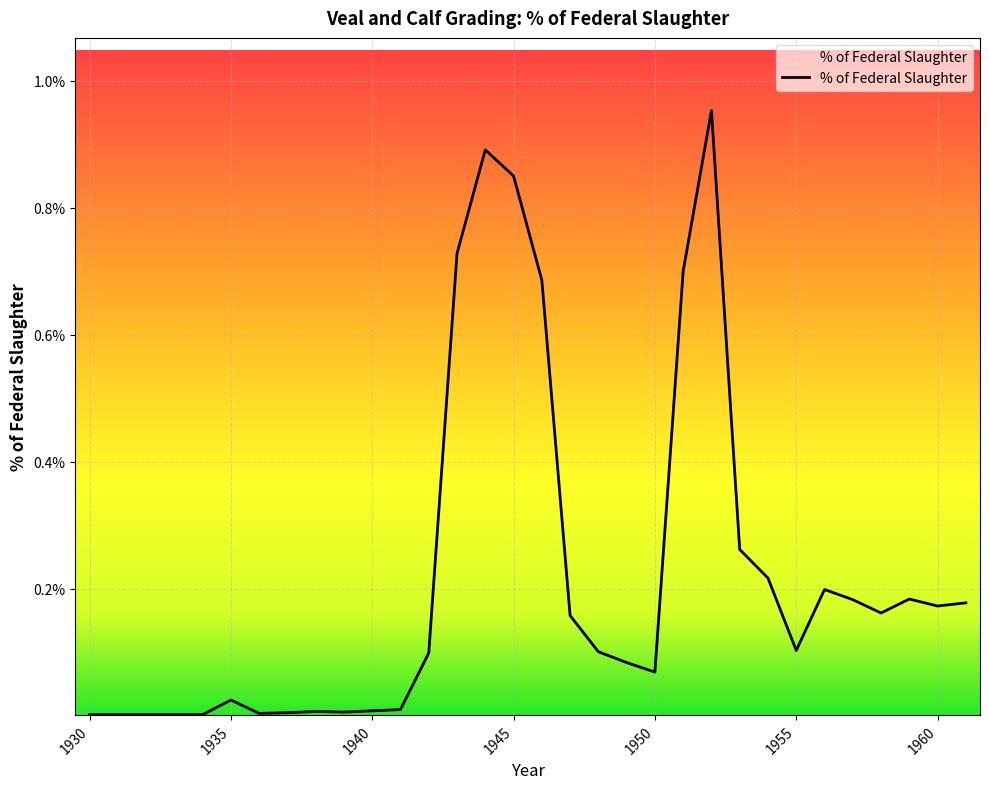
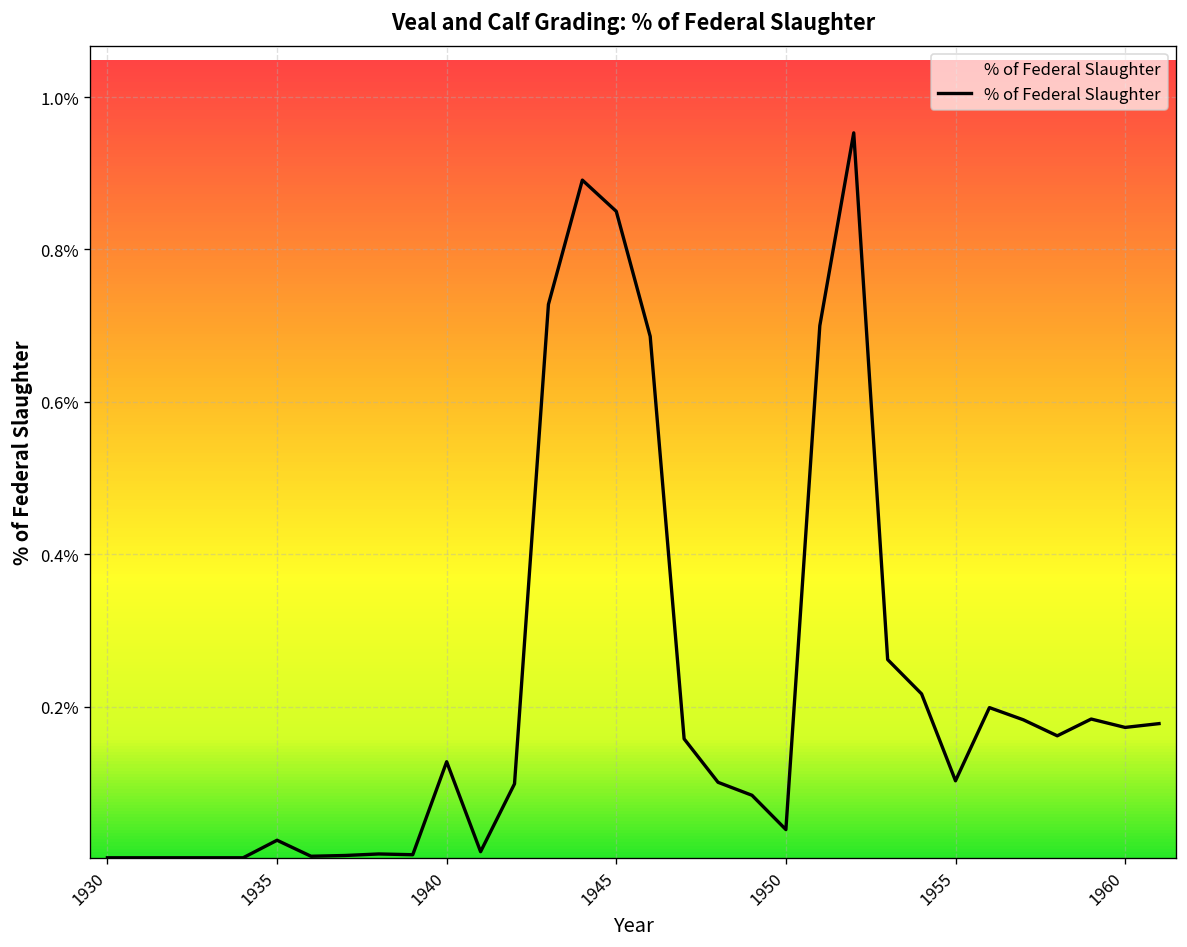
1940: 0.01% -> 0.13%
1950: 0.07% -> 0.04%
